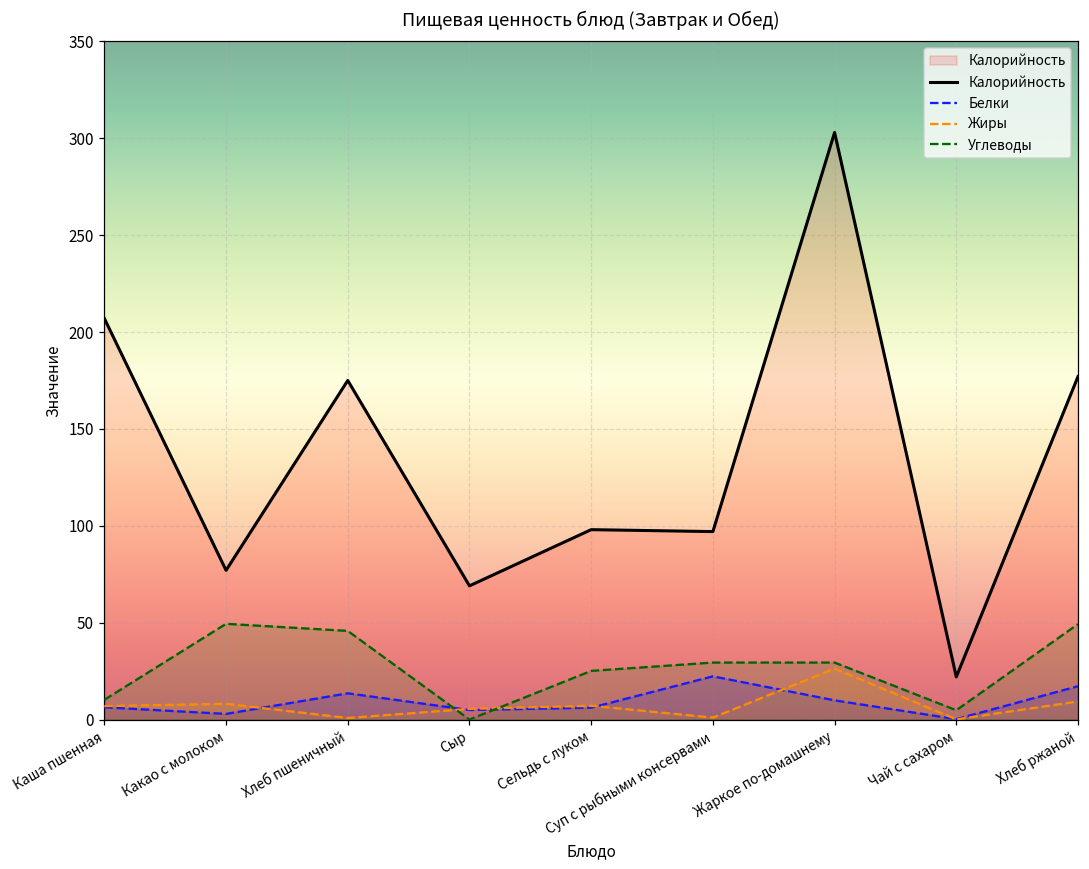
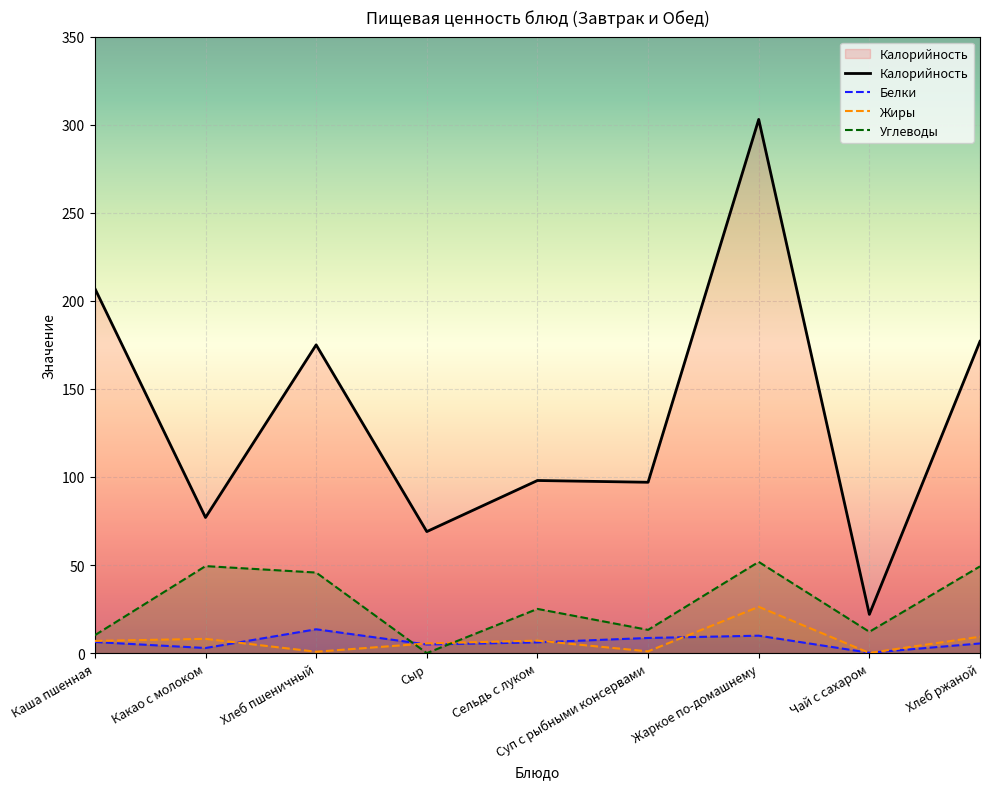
Белки, Суп с рыбными консервами: 22 -> 9
Углеводы, Суп с рыбными консервами: 29 -> 13
Углеводы, Жаркое по-домашнему: 29 -> 52
Углеводы, Чай с сахаром: 5 -> 12
Белки, Хлеб ржаной: 17 -> 5
